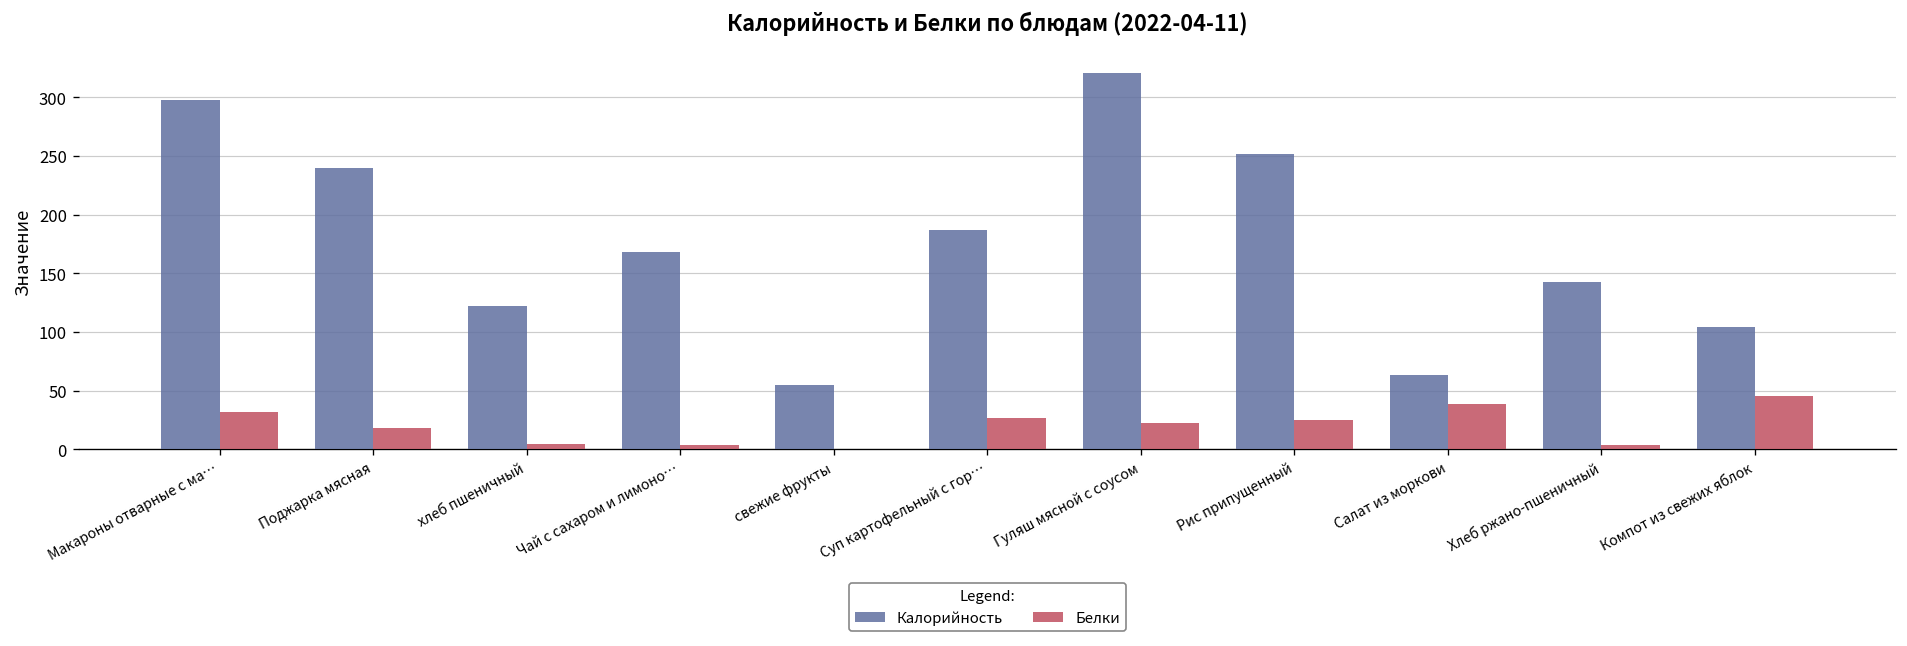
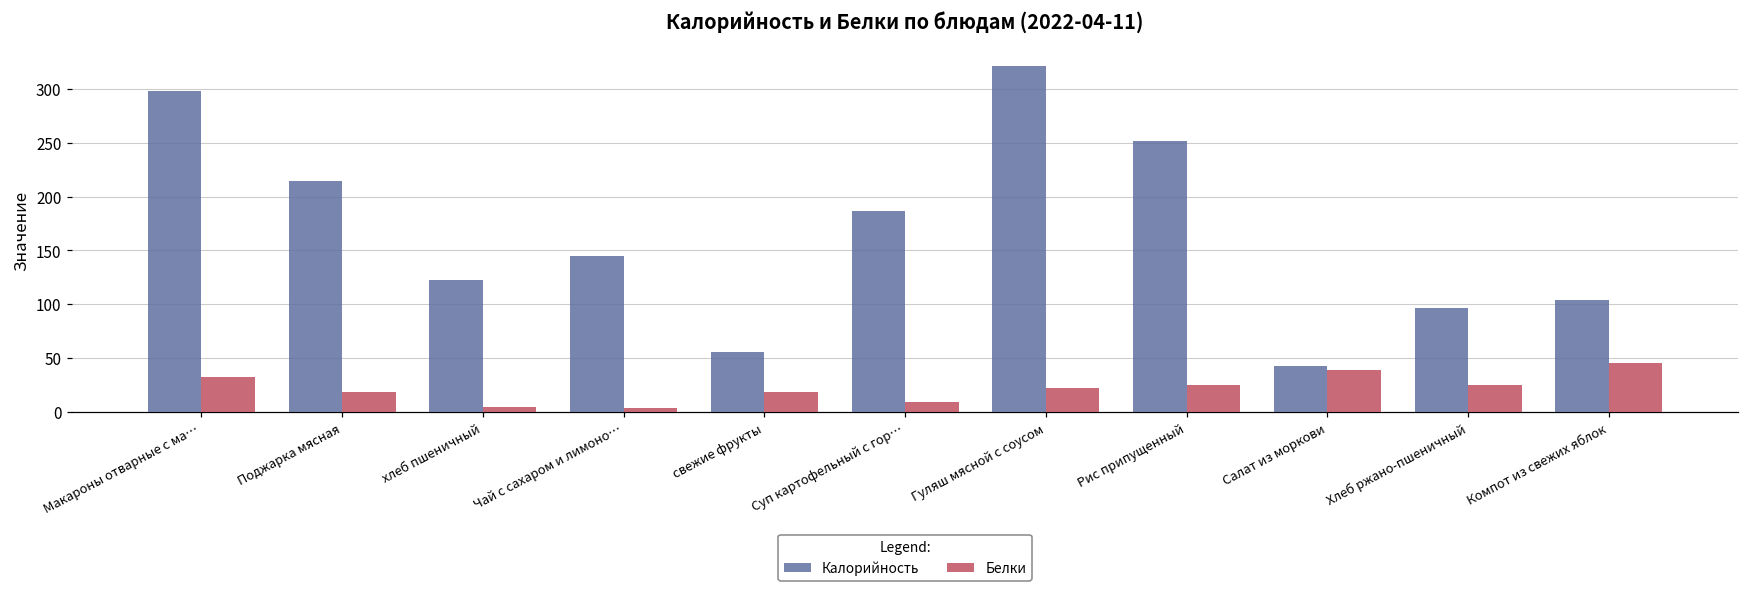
Калорийность, Поджарка мясная: 240 -> 210
Калорийность, Чай с сахаром и лимоно…: 170 -> 150
Белки, свежие фрукты: 0 -> 20
Белки, Суп картофельный с гор…: 30 -> 10
Калорийность, Салат из моркови: 60 -> 40
Калорийность, Хлеб ржано-пшеничный: 140 -> 100
Белки, Хлеб ржано-пшеничный: 0 -> 30
